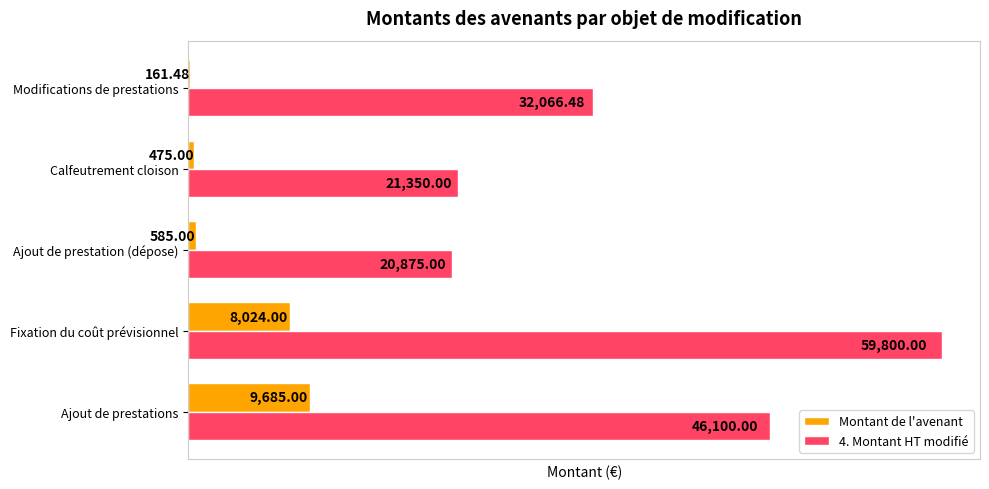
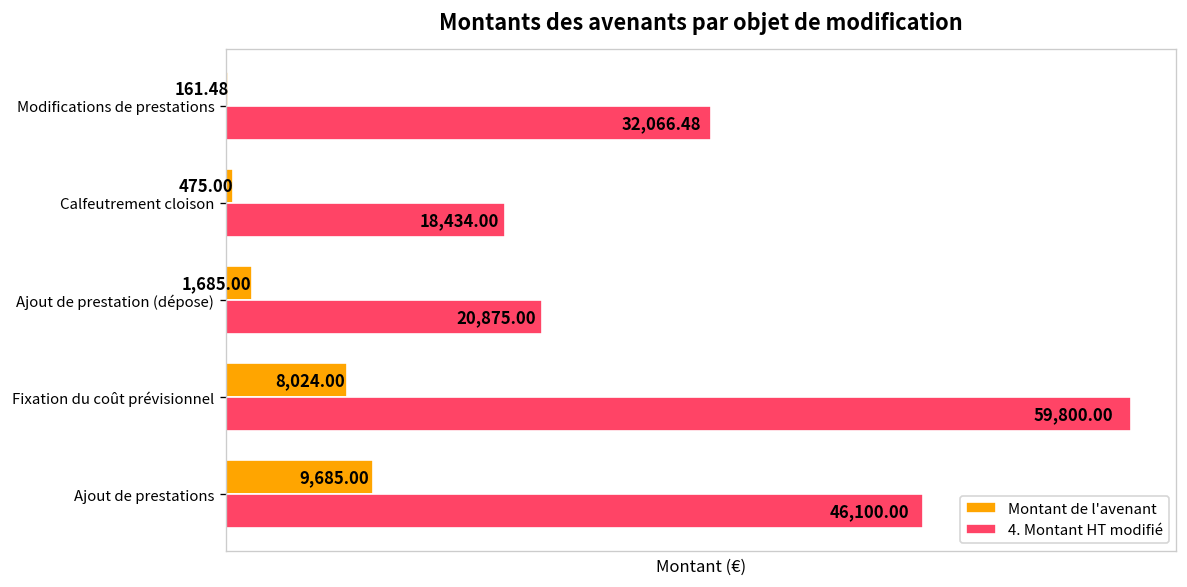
4. Montant HT modifié, Calfeutrement cloison: 21,350.00 -> 18,434.00
Montant de l'avenant, Ajout de prestation (dépose): 585.00 -> 1,685.00
